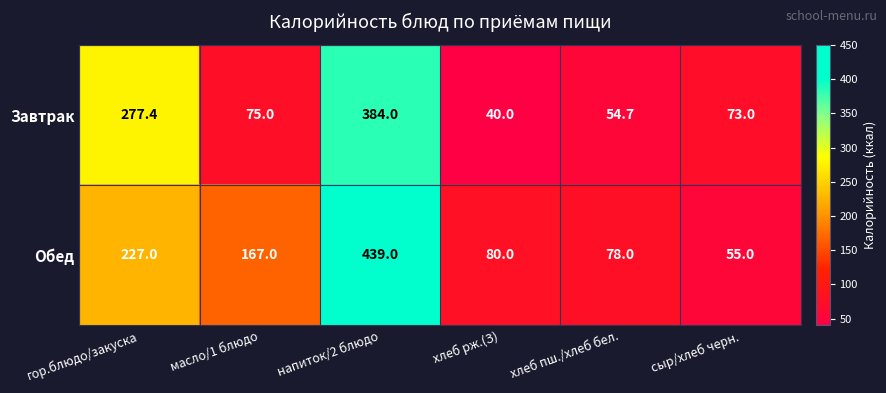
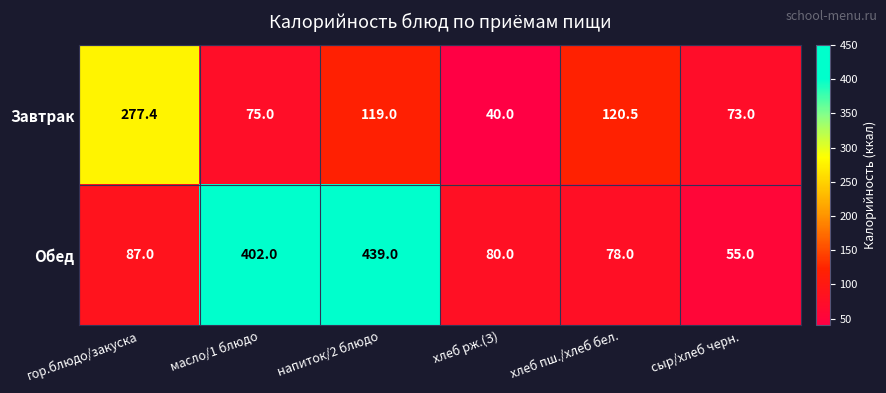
Завтрак, напиток/2 блюдо: 384.0 -> 119.0
Завтрак, хлеб пш./хлеб бел.: 54.7 -> 120.5
Обед, гор.блюдо/закуска: 227.0 -> 87.0
Обед, масло/1 блюдо: 167.0 -> 402.0
